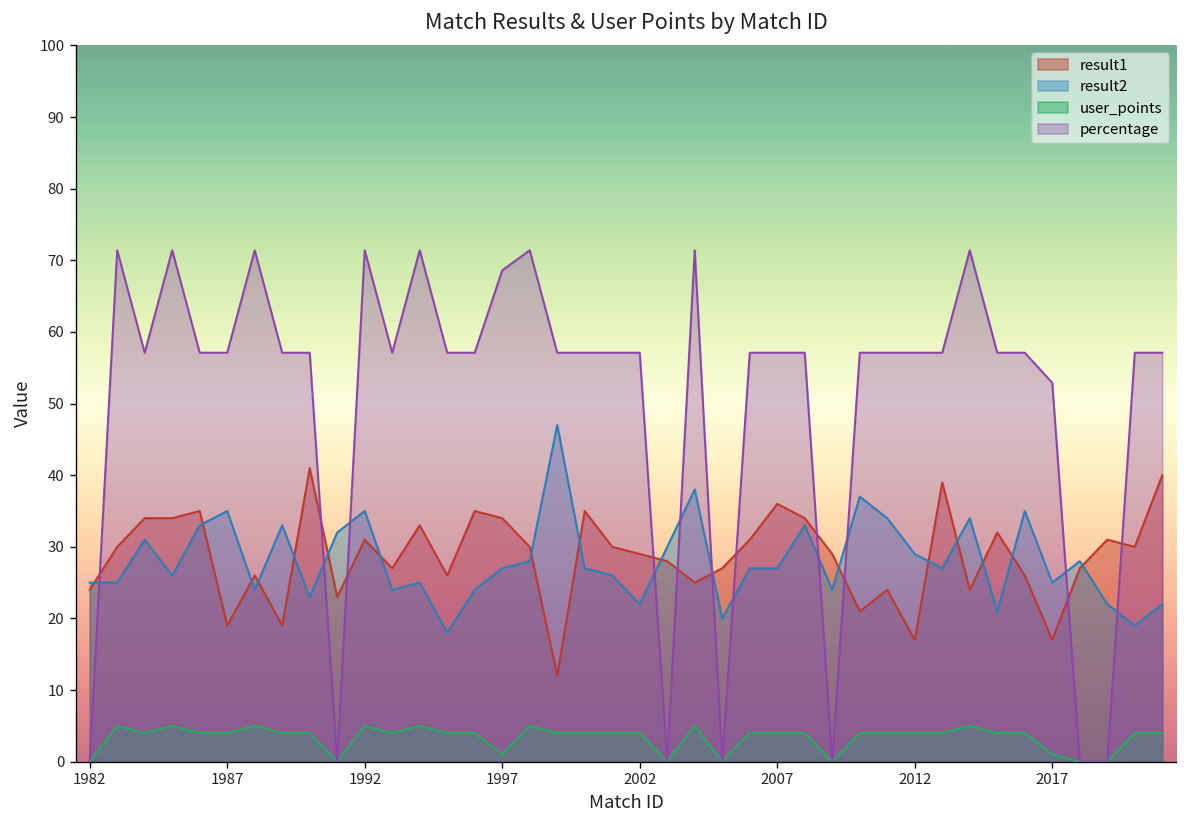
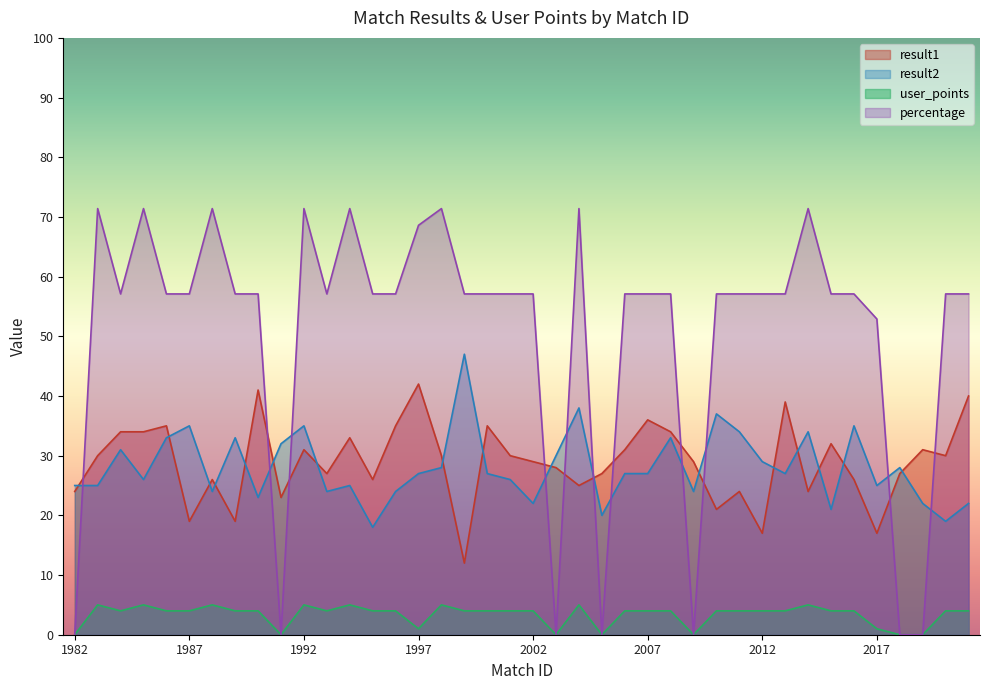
result1, 1997: 34 -> 42
